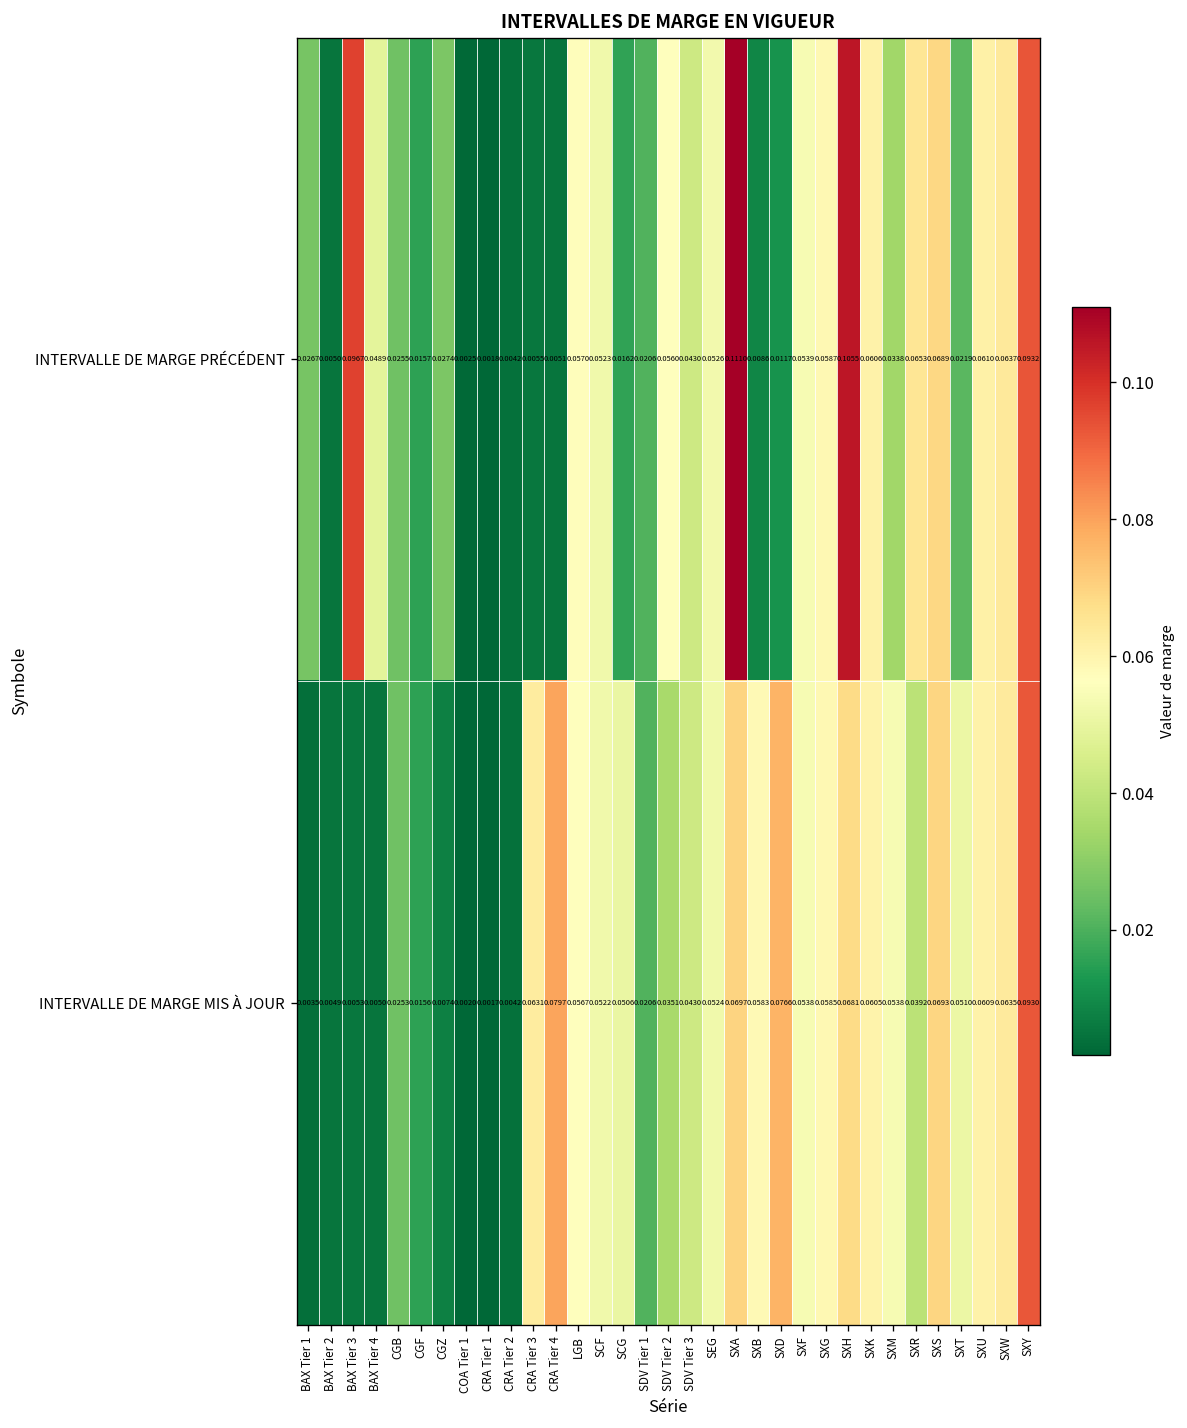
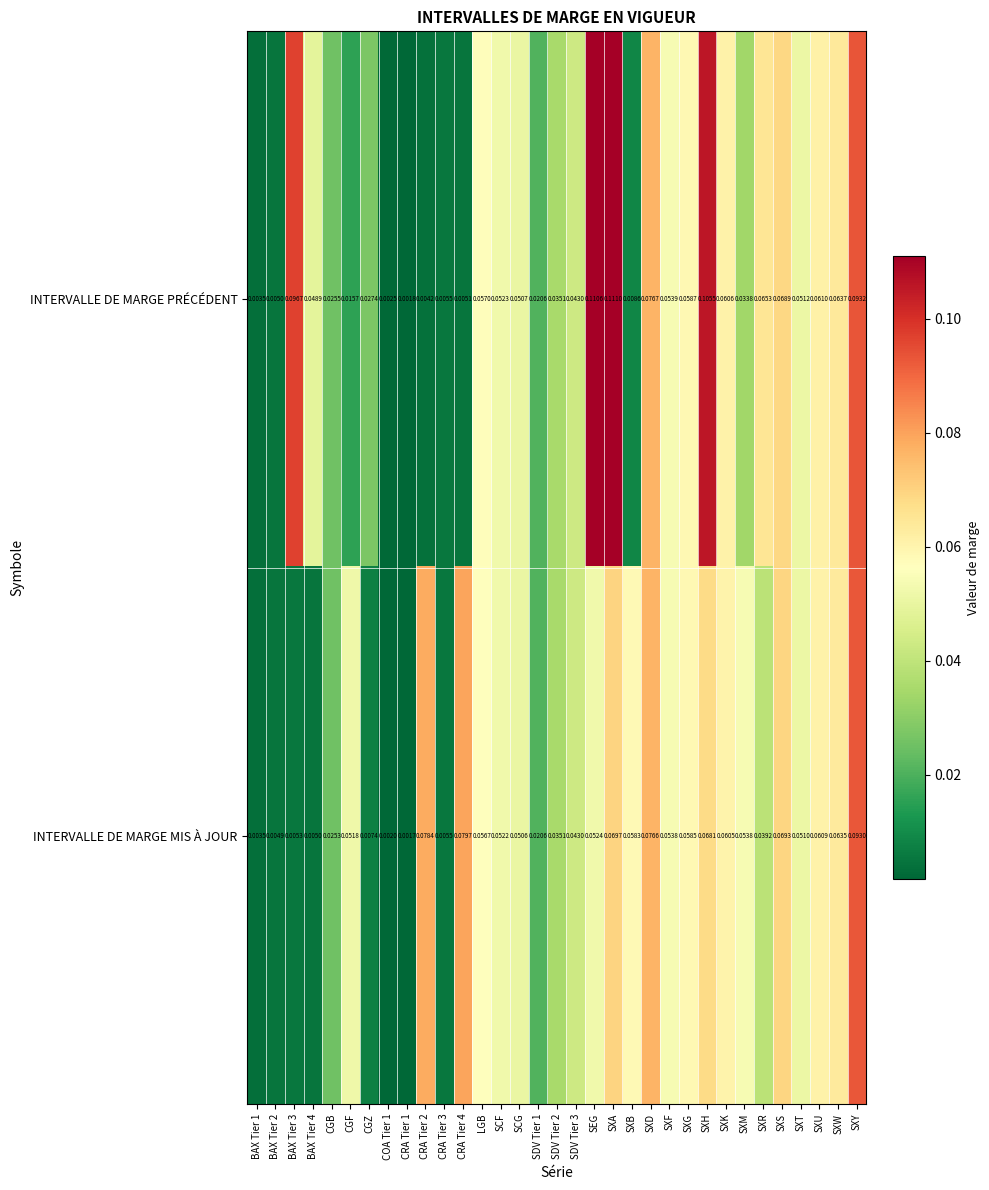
INTERVALLE DE MARGE PRÉCÉDENT, BAX Tier 1: 0.0267 -> 0.0035
INTERVALLE DE MARGE PRÉCÉDENT, SCG: 0.0162 -> 0.0507
INTERVALLE DE MARGE PRÉCÉDENT, SDV Tier 2: 0.0560 -> 0.0351
INTERVALLE DE MARGE PRÉCÉDENT, SEG: 0.0526 -> 0.1106
INTERVALLE DE MARGE PRÉCÉDENT, SXD: 0.0117 -> 0.0767
INTERVALLE DE MARGE PRÉCÉDENT, SXT: 0.0219 -> 0.0512
INTERVALLE DE MARGE MIS À JOUR, CGF: 0.0156 -> 0.0518
INTERVALLE DE MARGE MIS À JOUR, CRA Tier 2: 0.0042 -> 0.0784
INTERVALLE DE MARGE MIS À JOUR, CRA Tier 3: 0.0631 -> 0.0055
